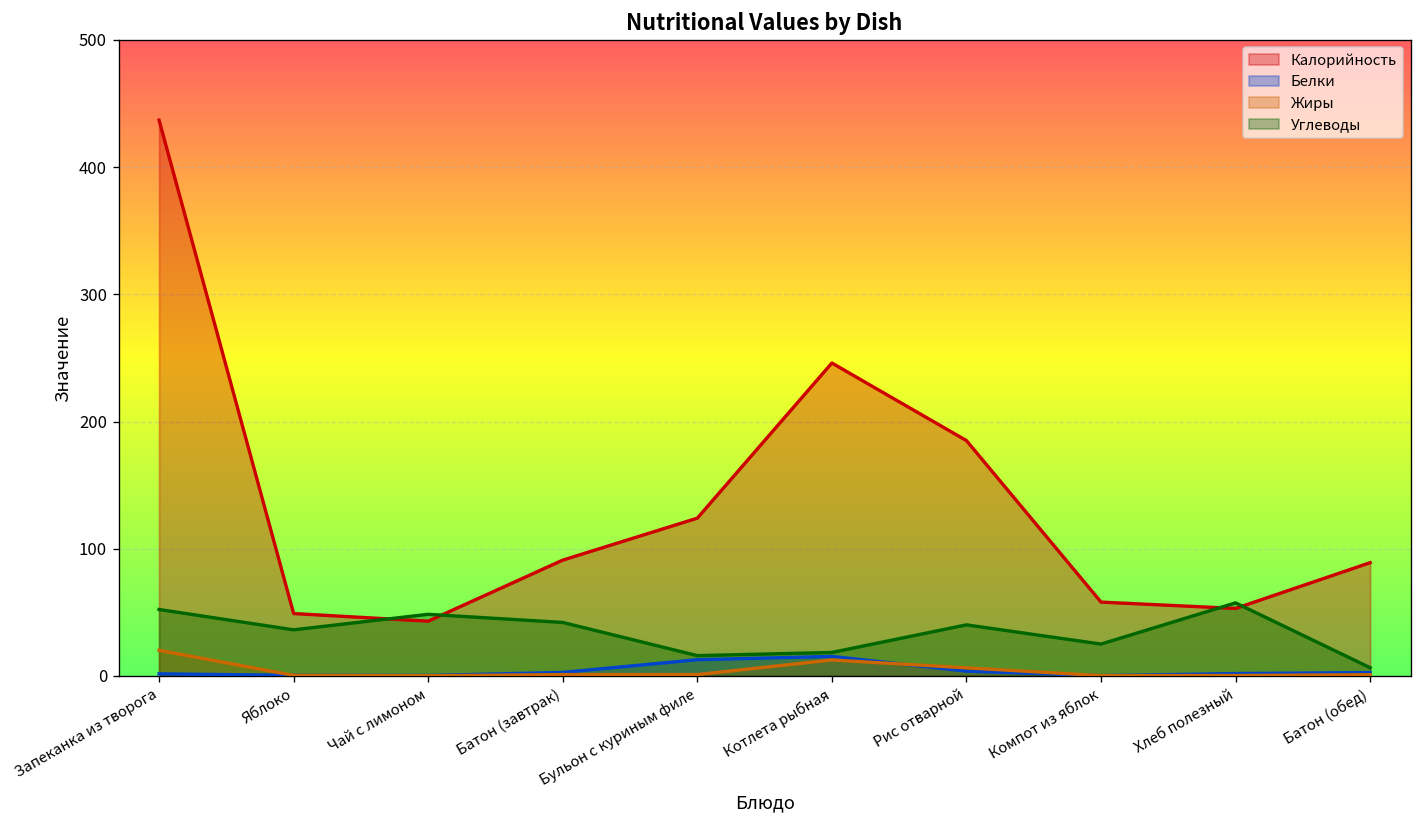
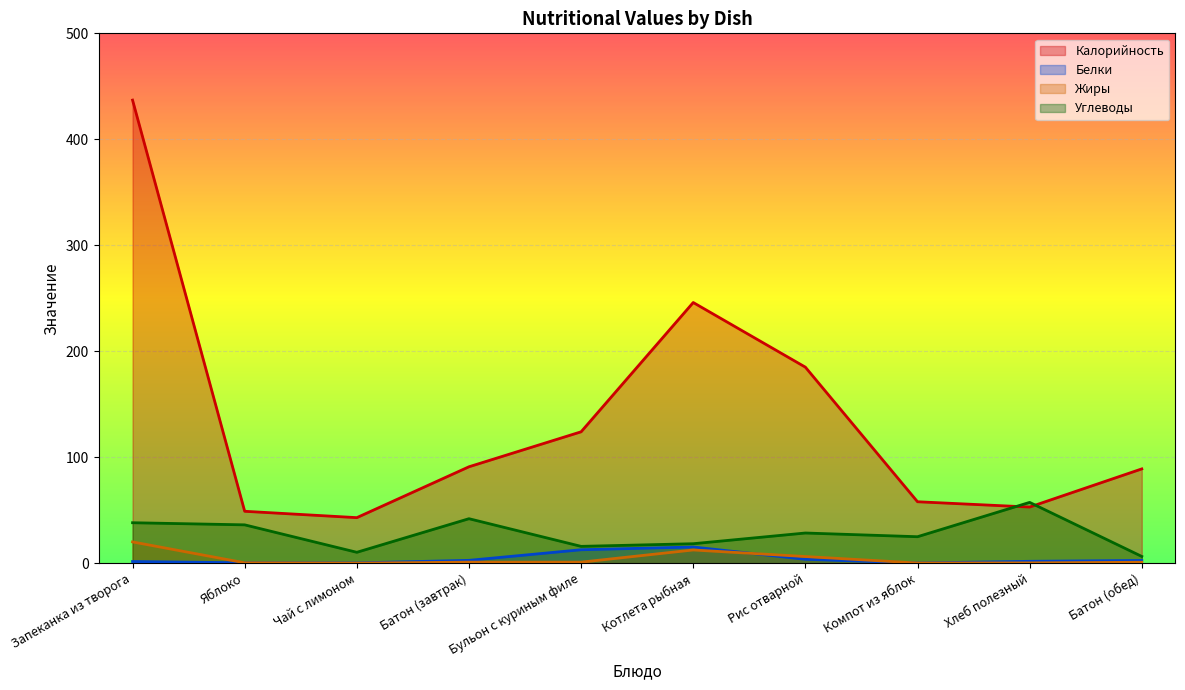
Углеводы, Запеканка из творога: 52 -> 38
Углеводы, Чай с лимоном: 48 -> 10
Углеводы, Рис отварной: 40 -> 29
